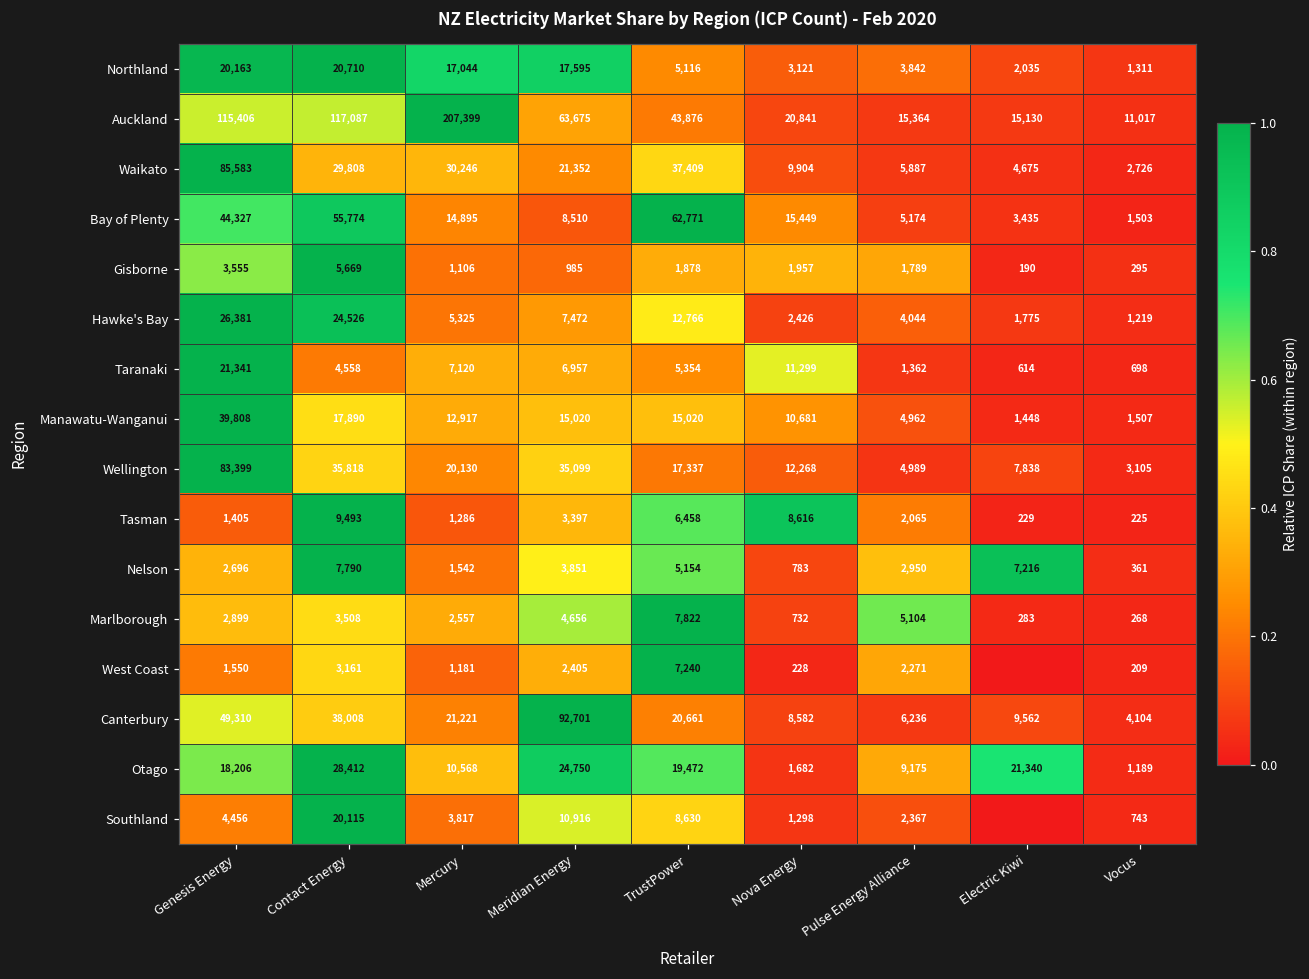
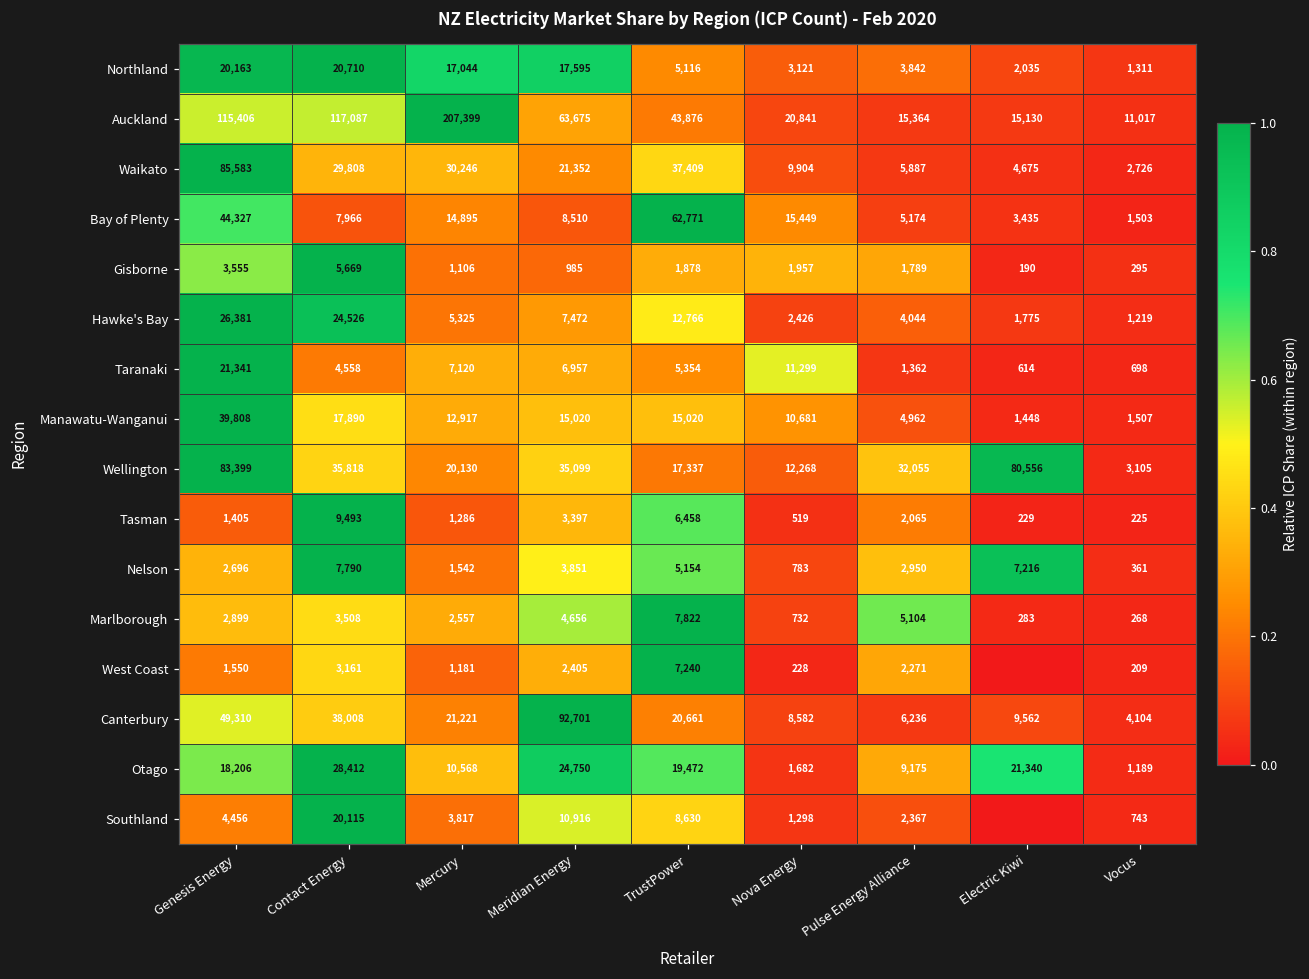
Bay of Plenty, Contact Energy: 55,774 -> 7,966
Wellington, Pulse Energy Alliance: 4,989 -> 32,055
Wellington, Electric Kiwi: 7,838 -> 80,556
Tasman, Nova Energy: 8,616 -> 519
